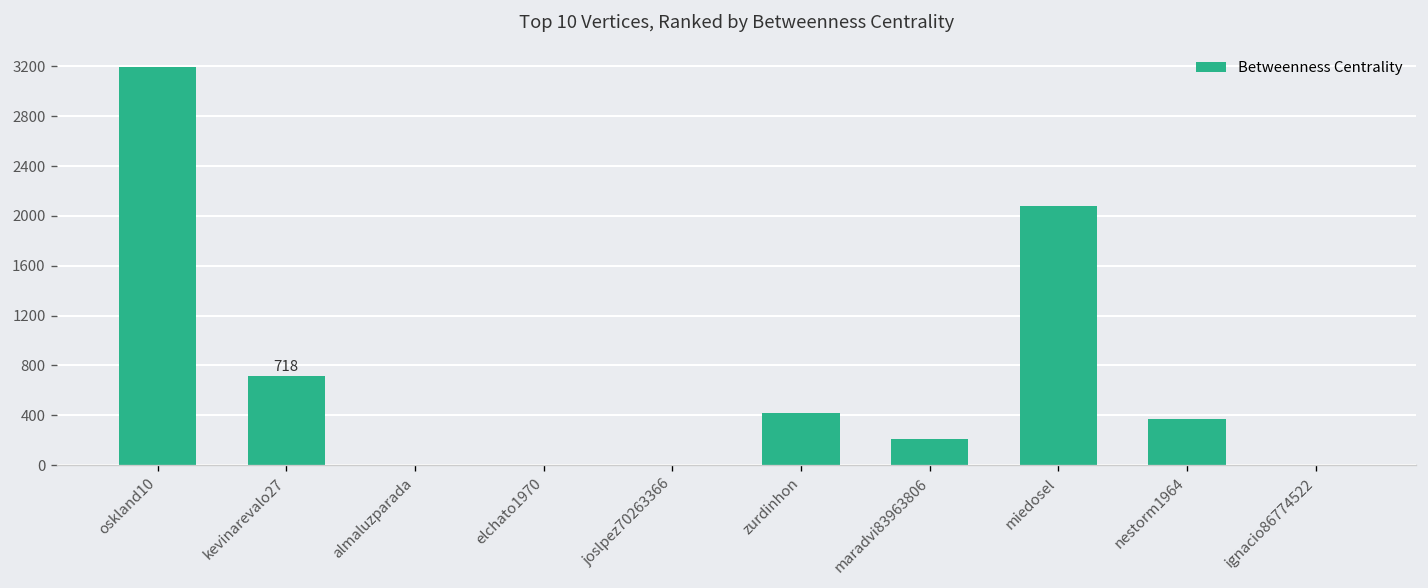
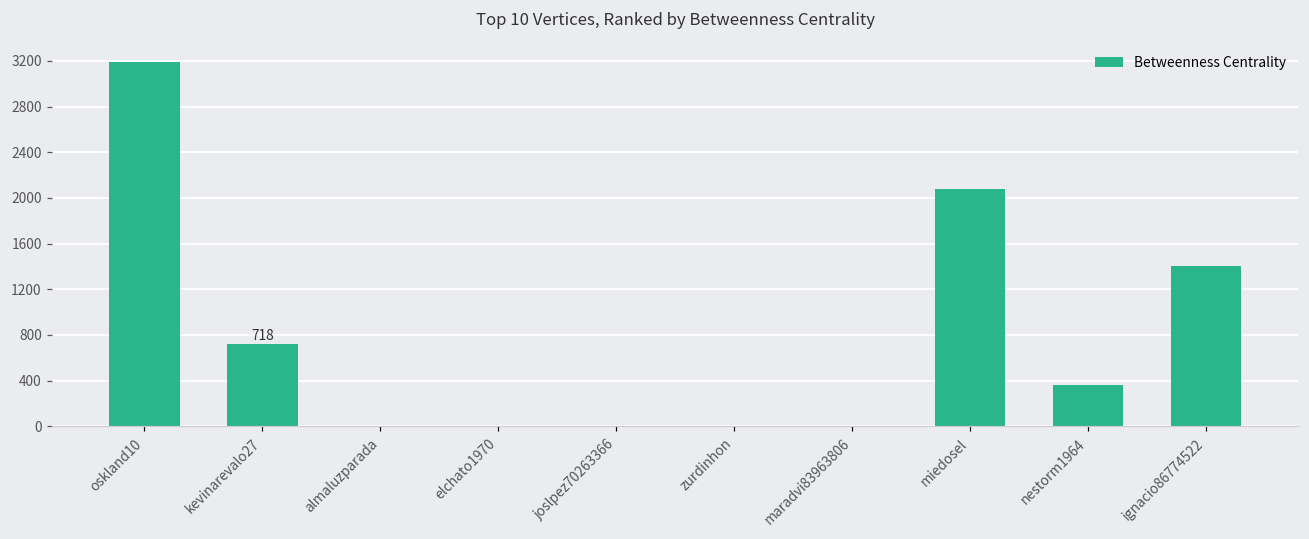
zurdinhon: 410 -> 0
maradvi83963806: 210 -> 0
ignacio86774522: 0 -> 1400
